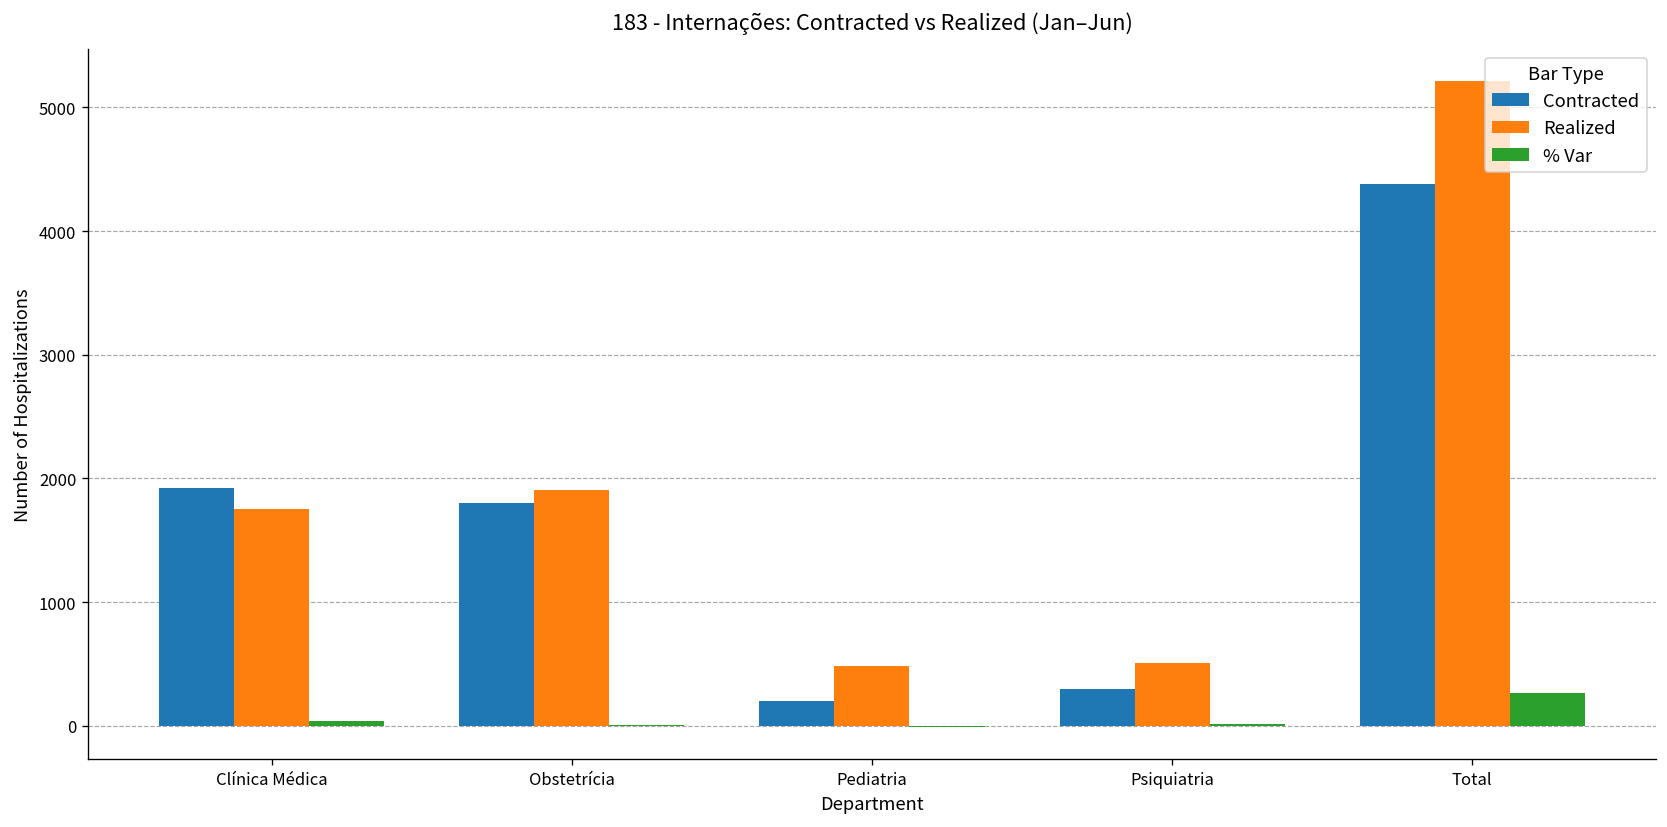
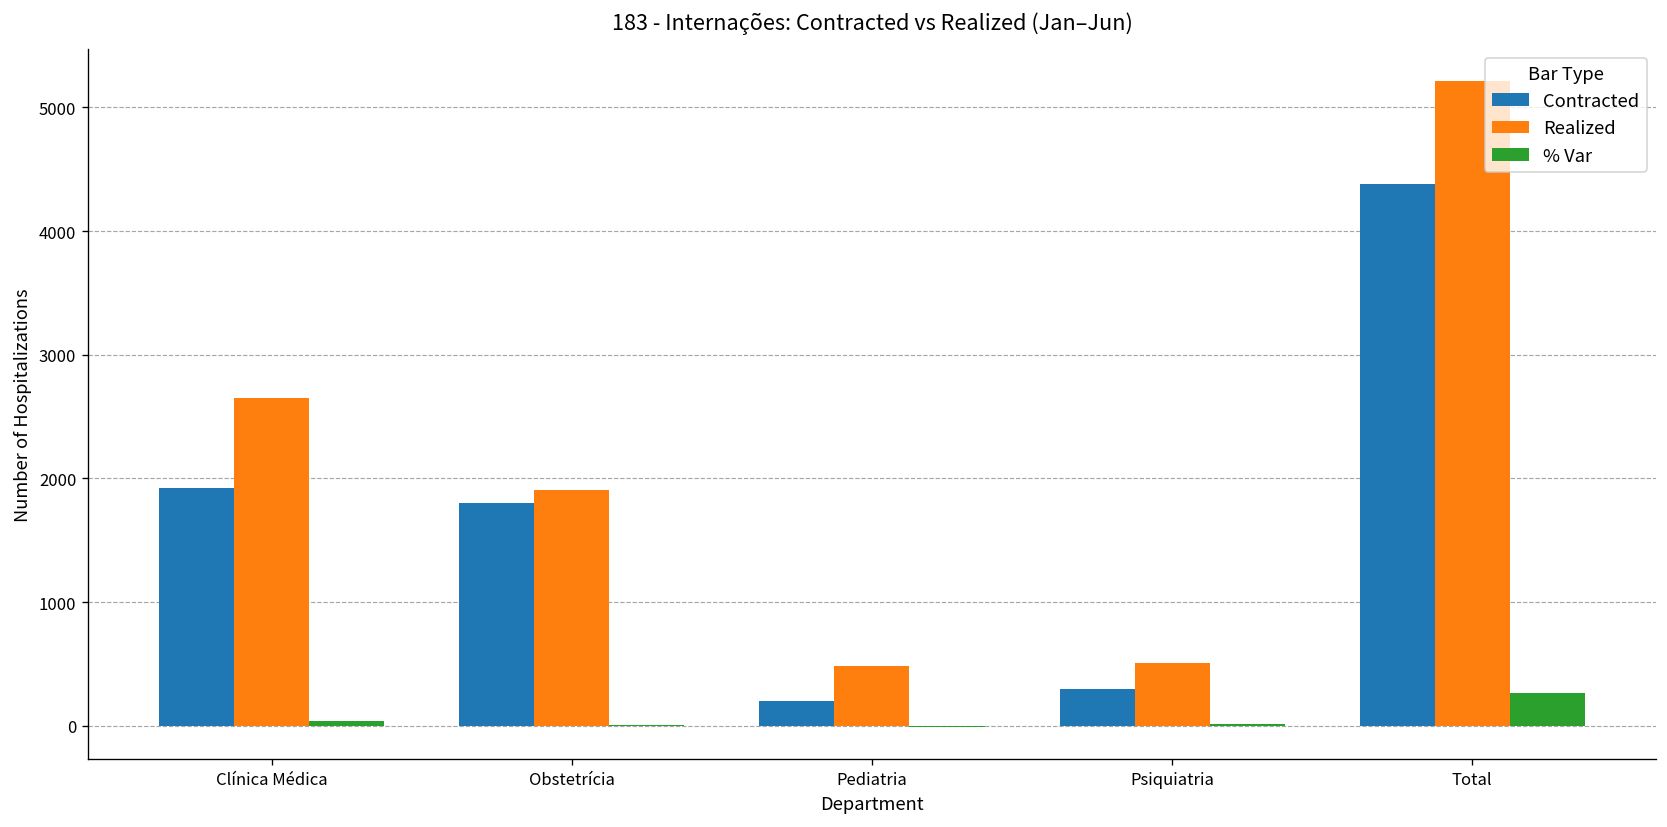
Realized, Clínica Médica: 1750 -> 2650
